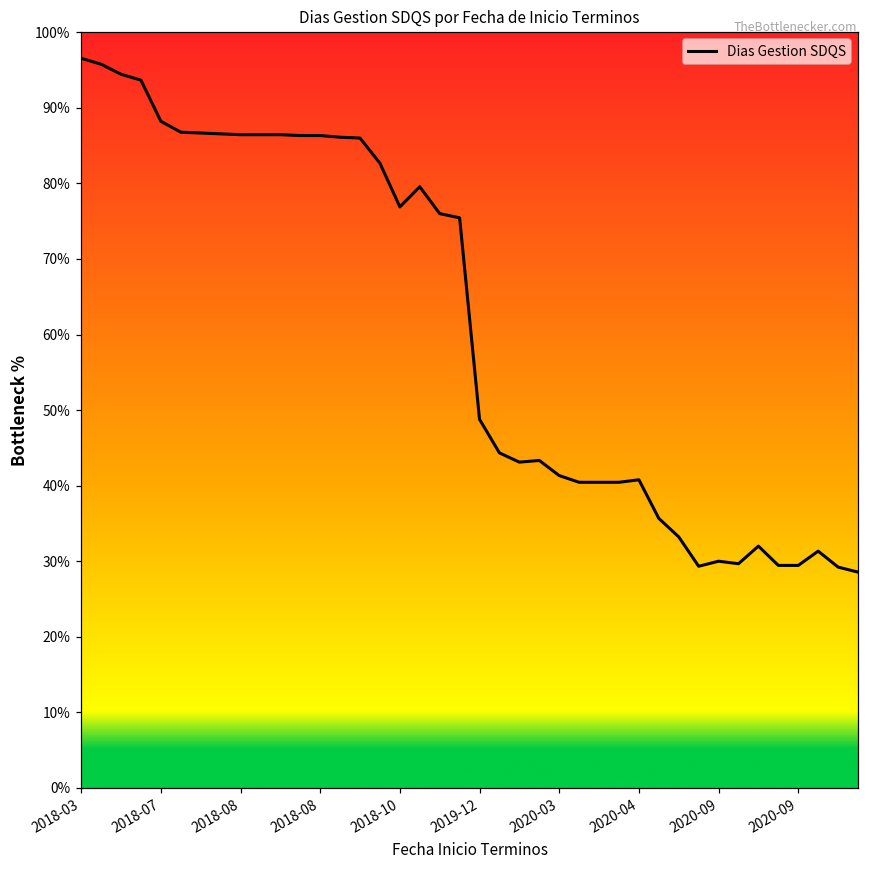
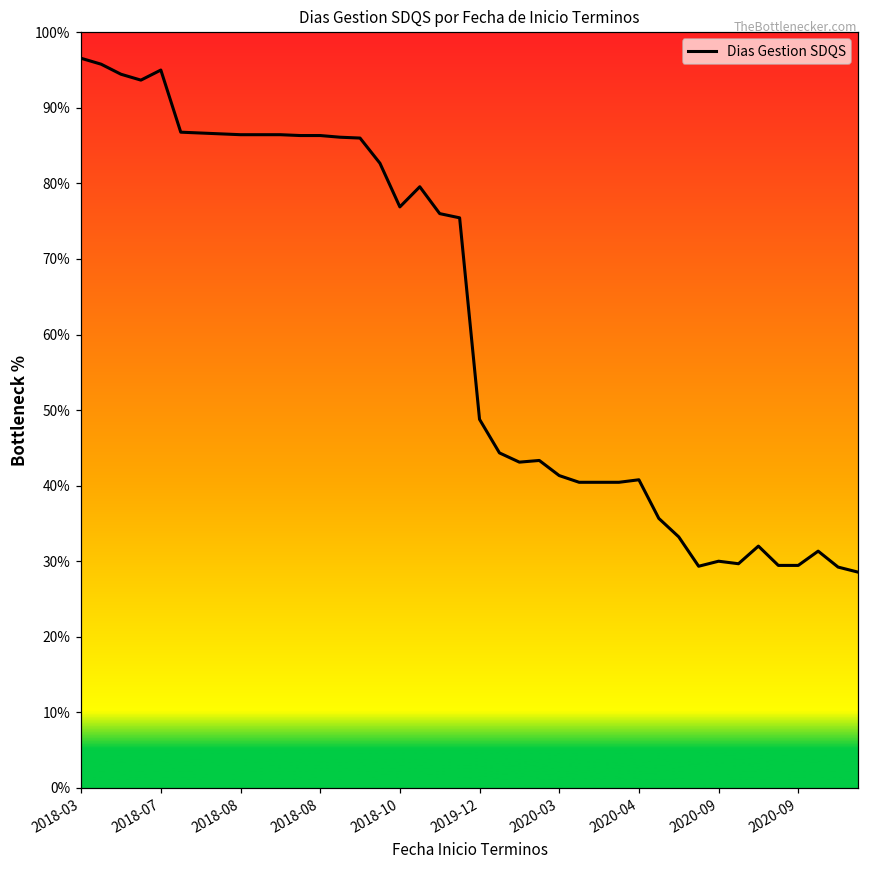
2018-07: 88% -> 95%
